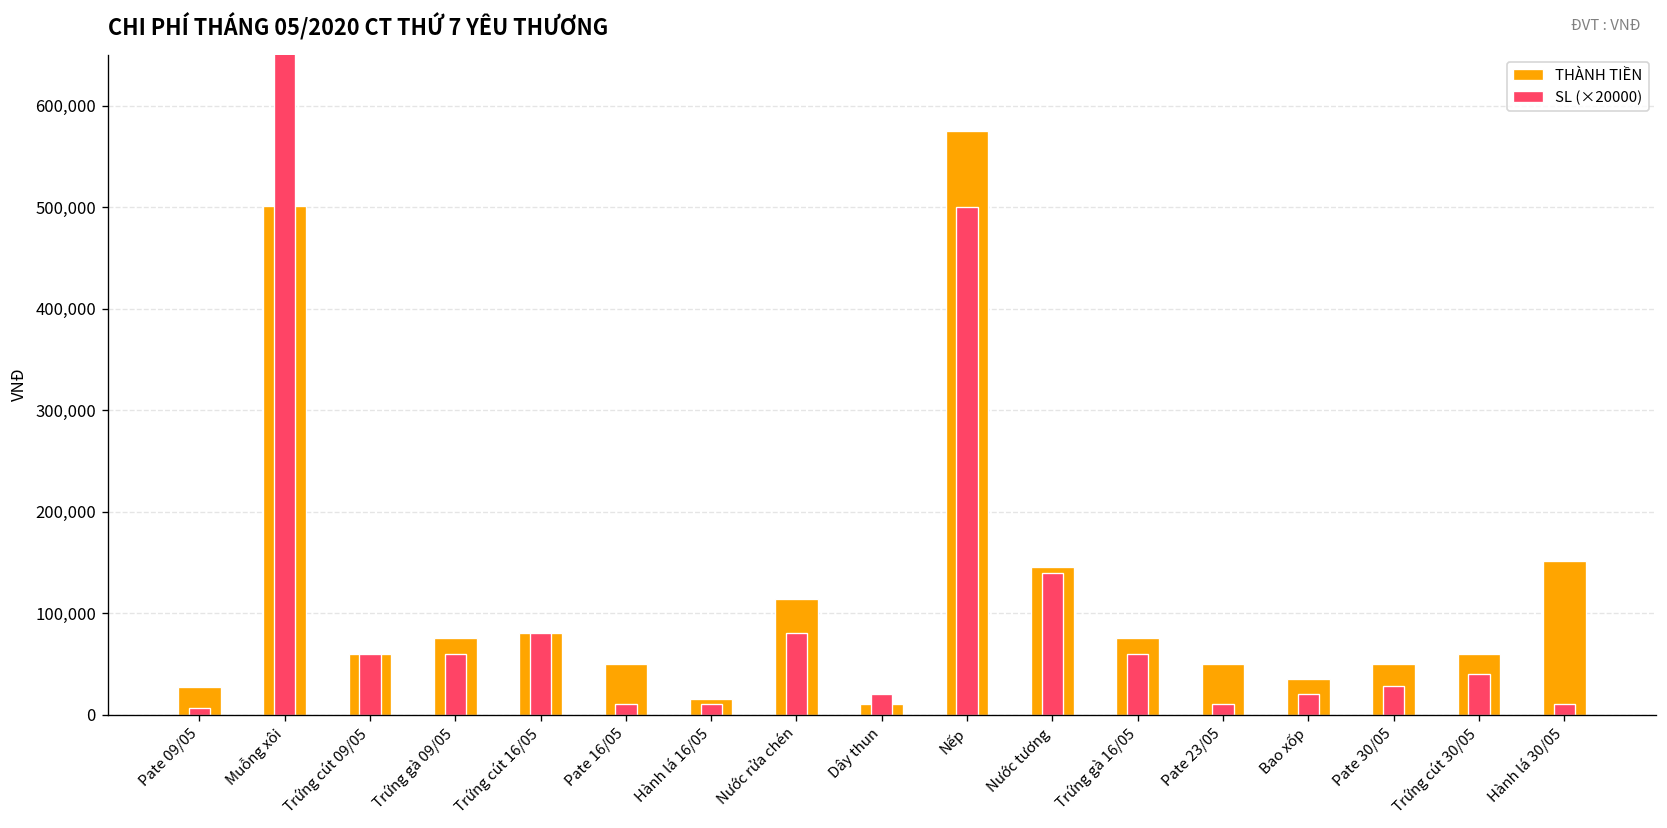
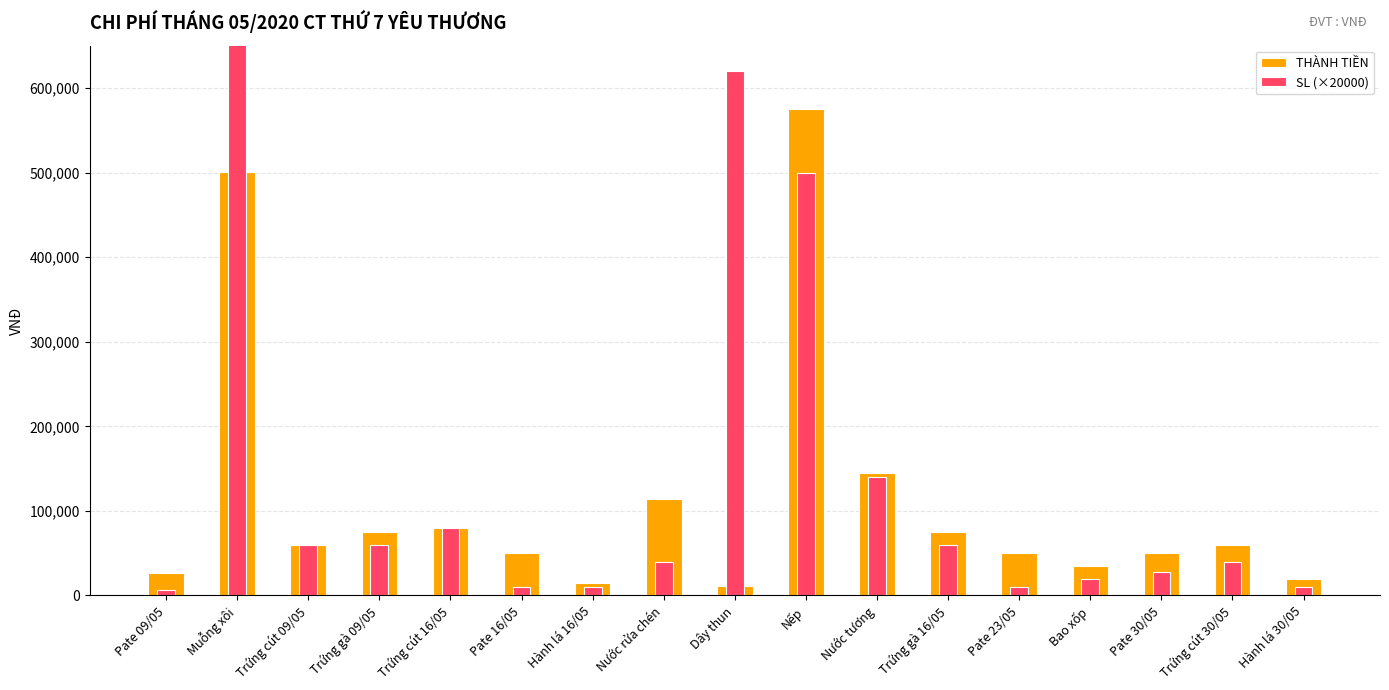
SL (×20000), Nước rửa chén: 80,000 -> 40,000
SL (×20000), Dây thun: 20,000 -> 620,000
THÀNH TIỀN, Hành lá 30/05: 150,000 -> 20,000
